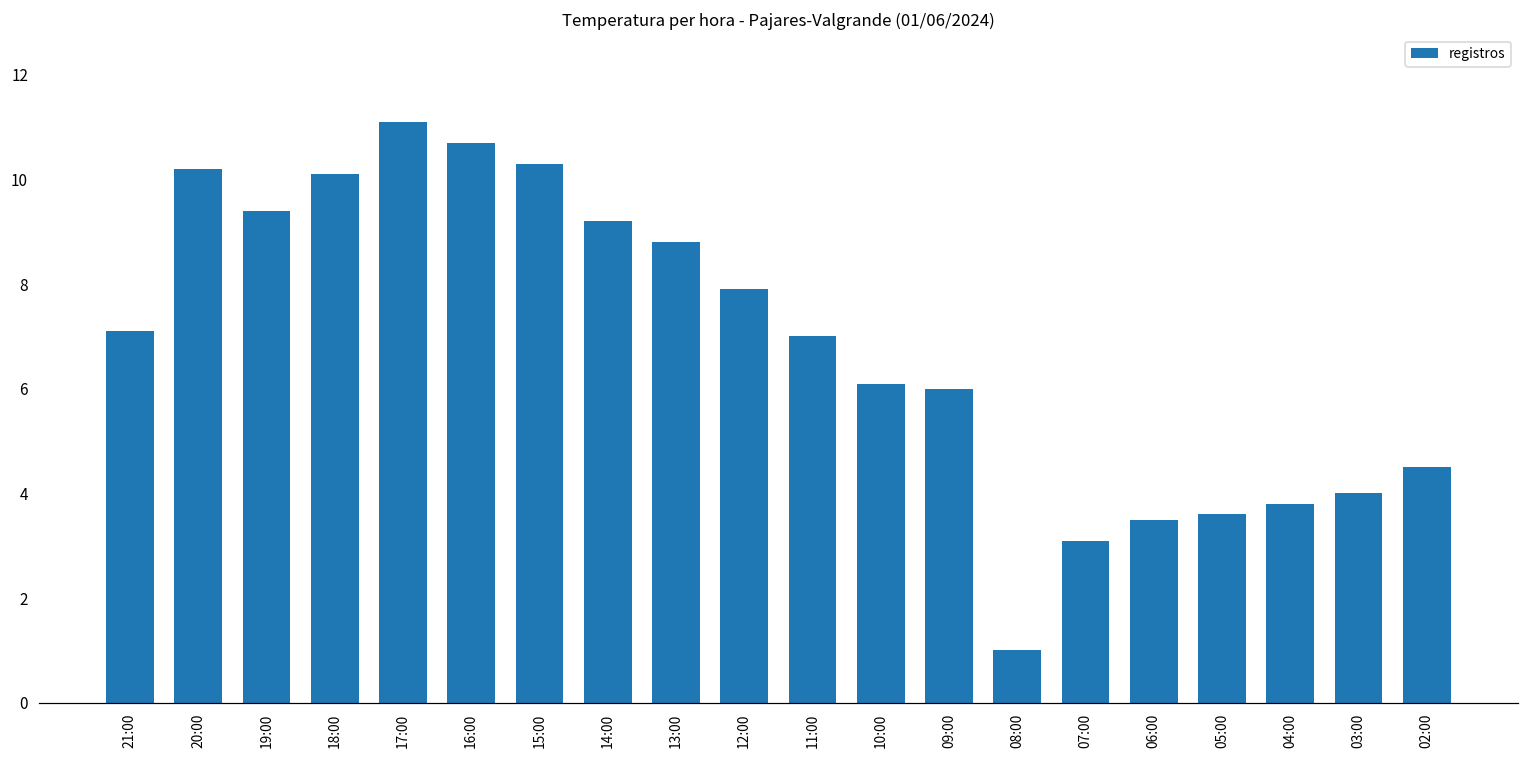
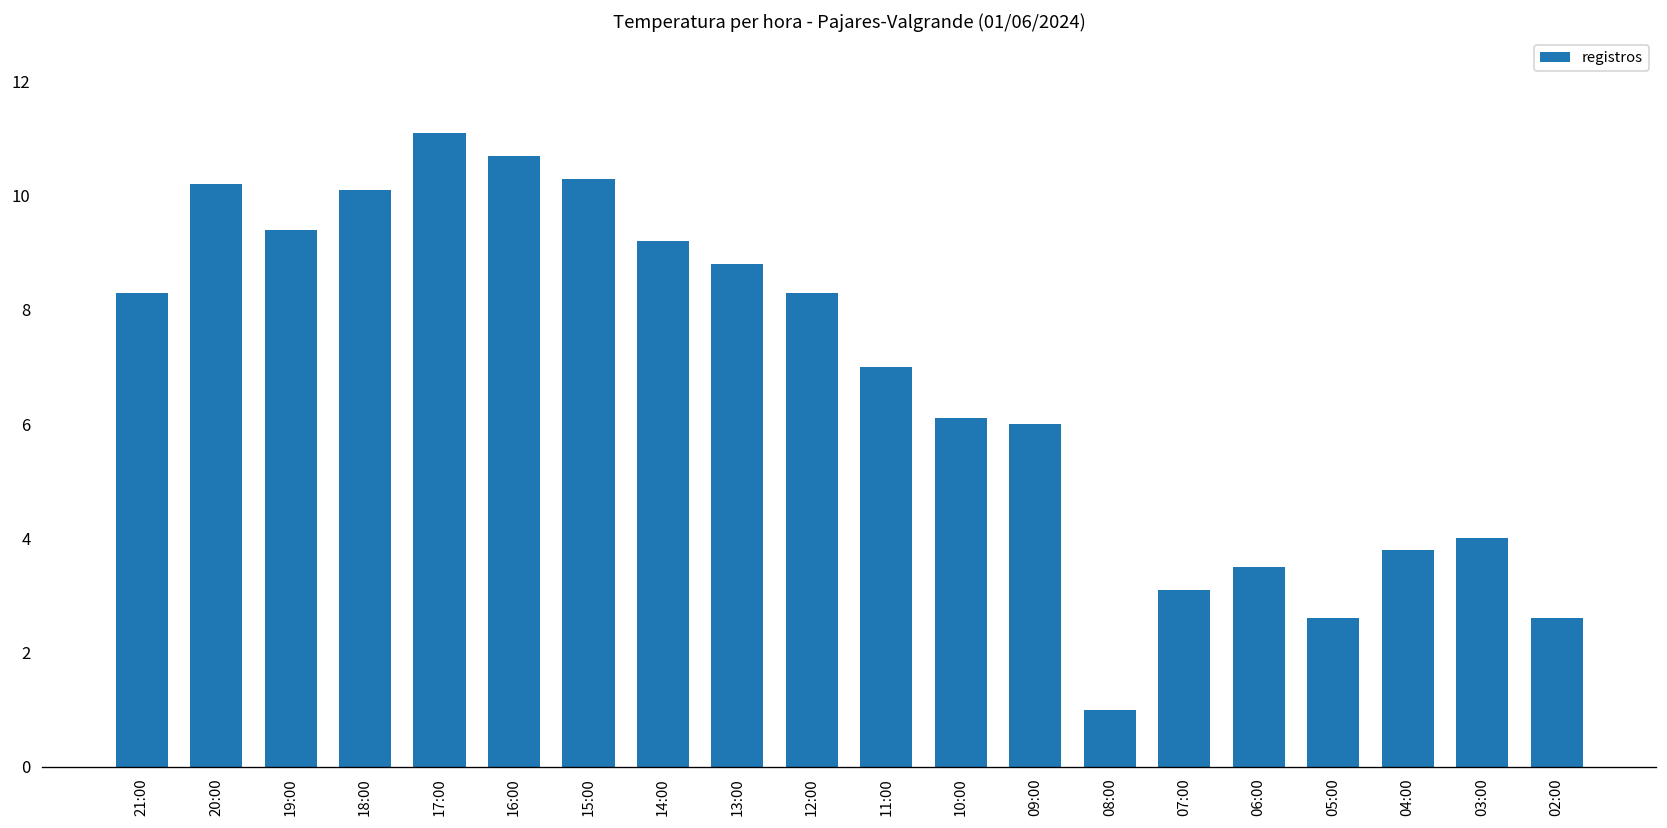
21:00: 7.1 -> 8.3
12:00: 7.9 -> 8.3
05:00: 3.6 -> 2.6
02:00: 4.5 -> 2.6
